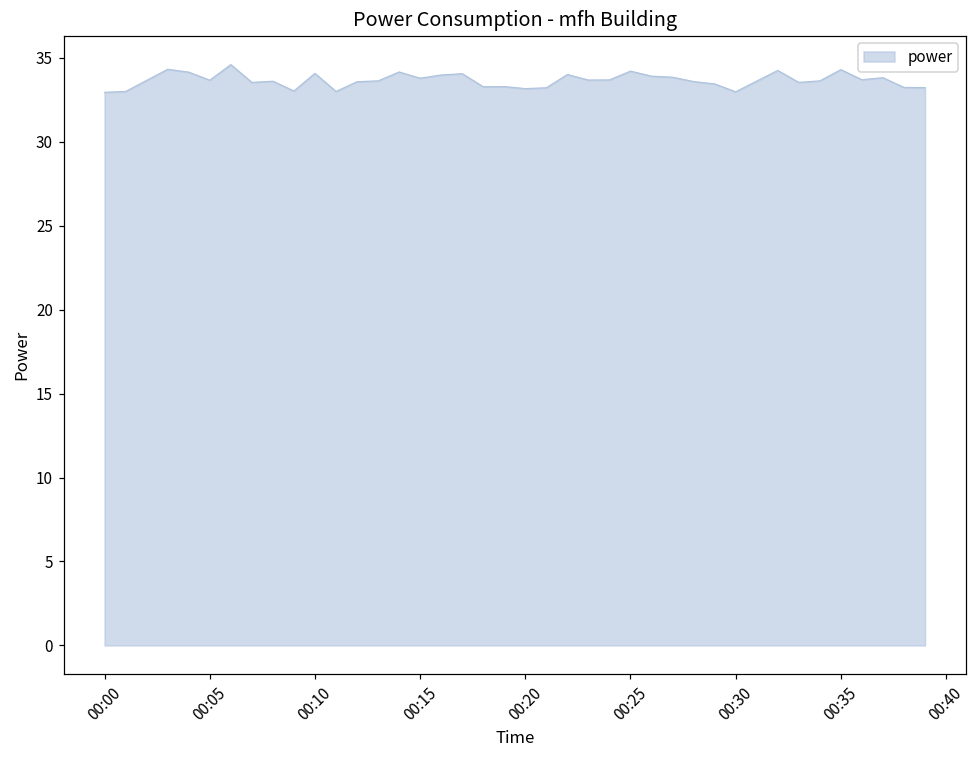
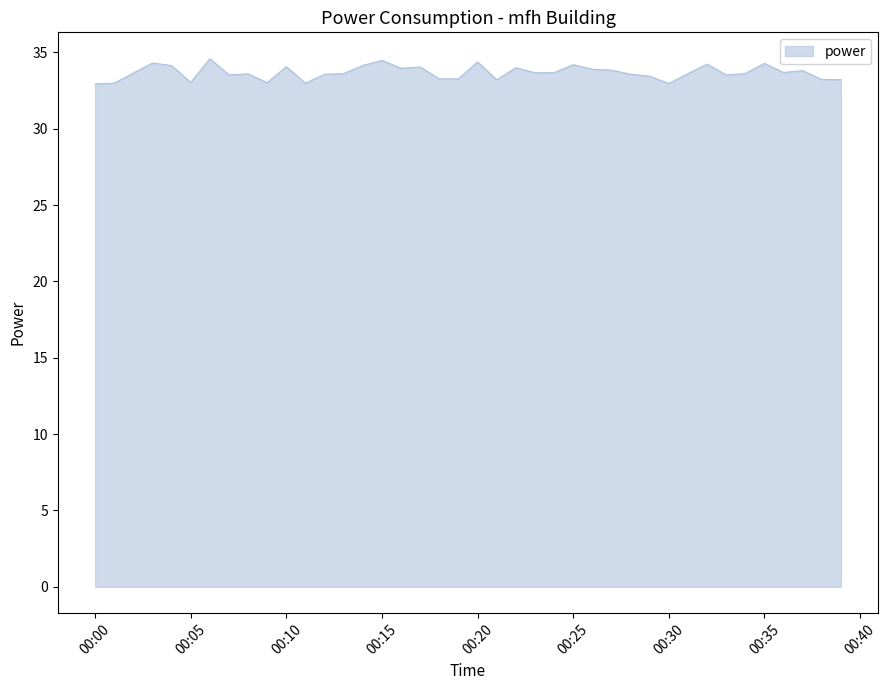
00:05: 33.7 -> 33.0
00:15: 33.8 -> 34.5
00:20: 33.2 -> 34.4
